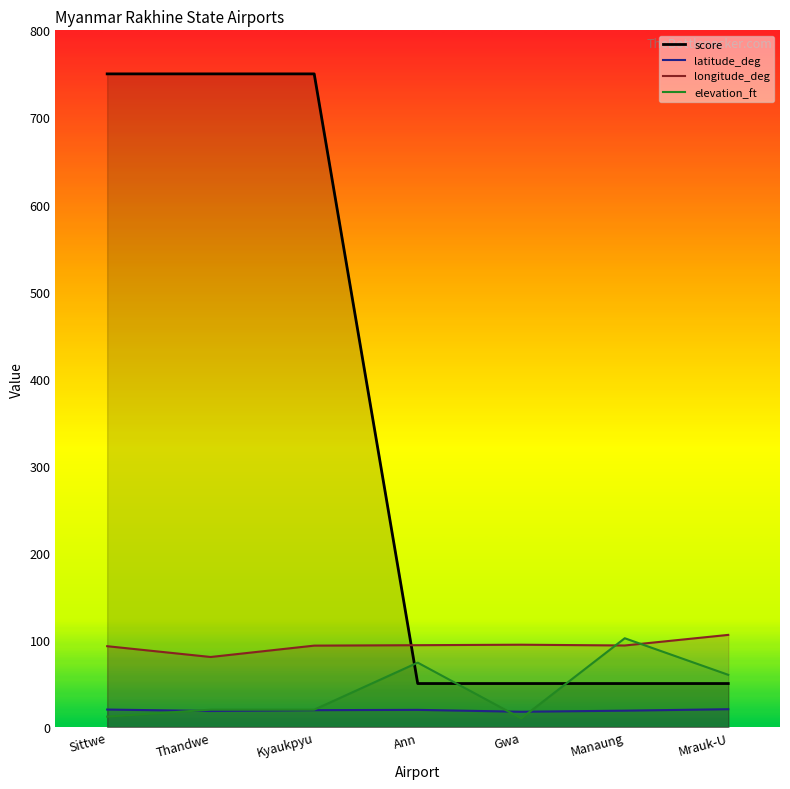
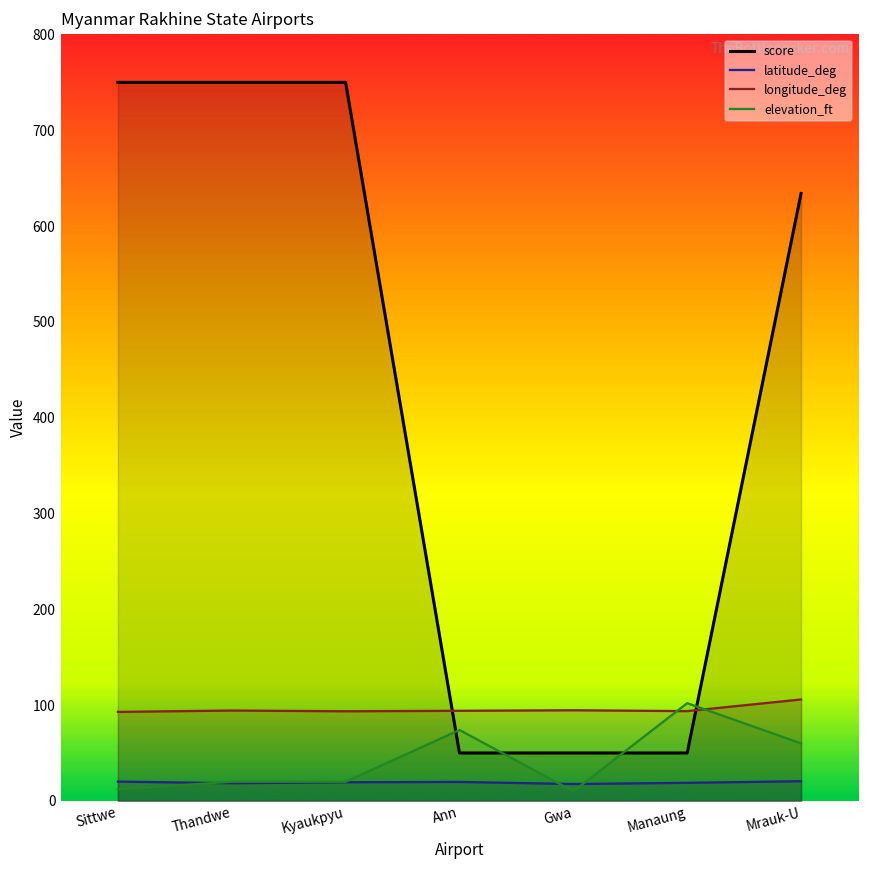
longitude_deg, Thandwe: 80 -> 90
score, Mrauk-U: 50 -> 630
